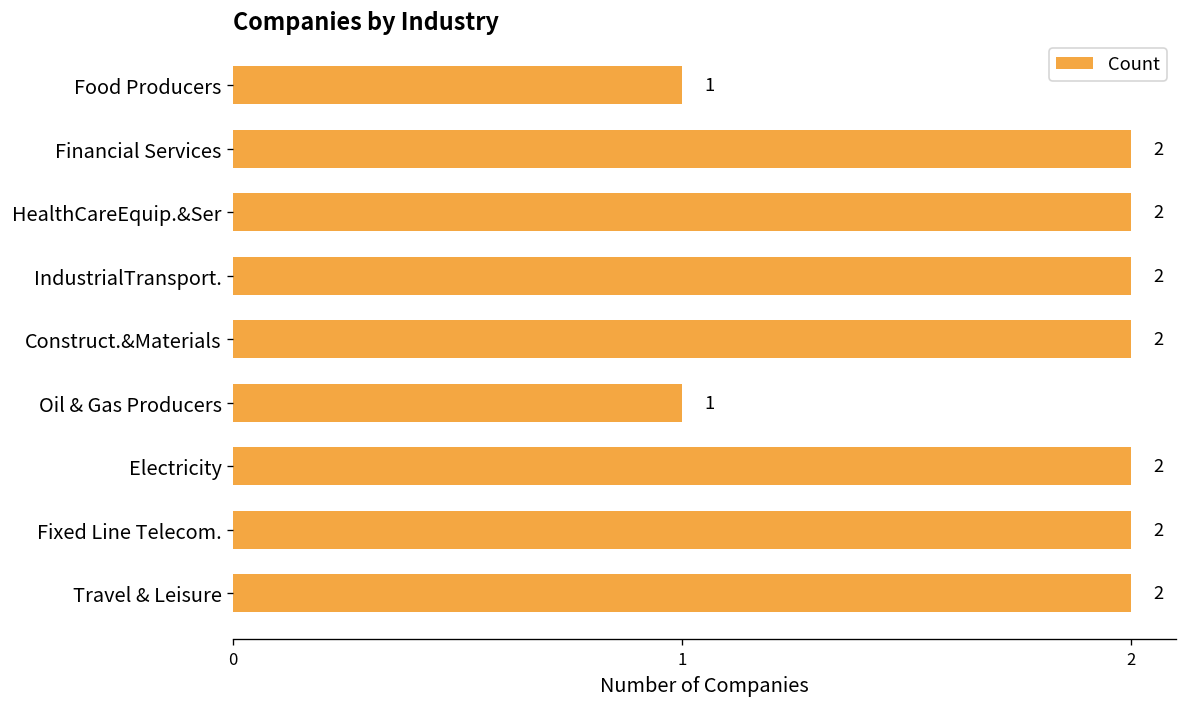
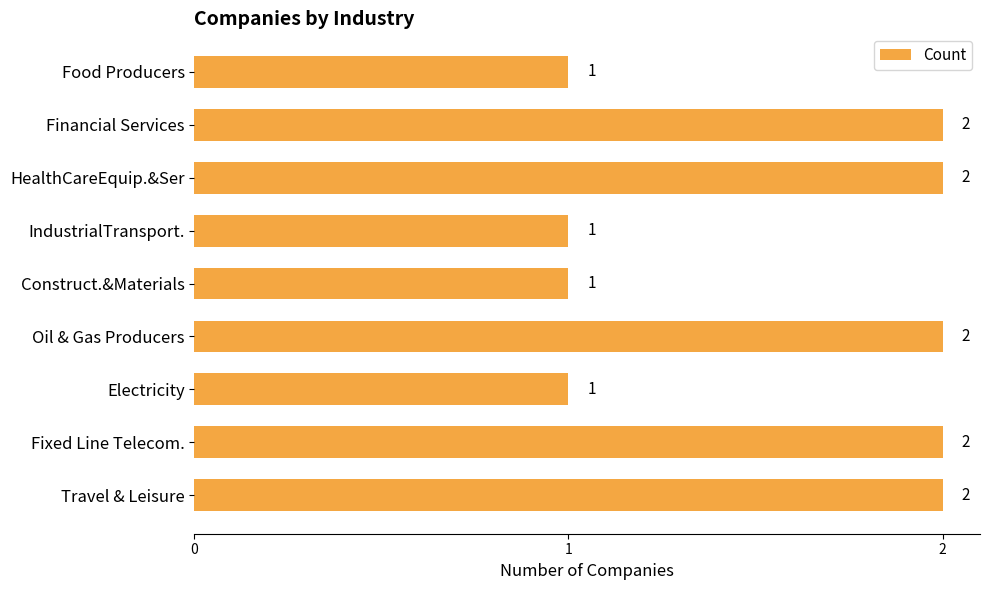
IndustrialTransport.: 2 -> 1
Construct.&Materials: 2 -> 1
Oil & Gas Producers: 1 -> 2
Electricity: 2 -> 1
